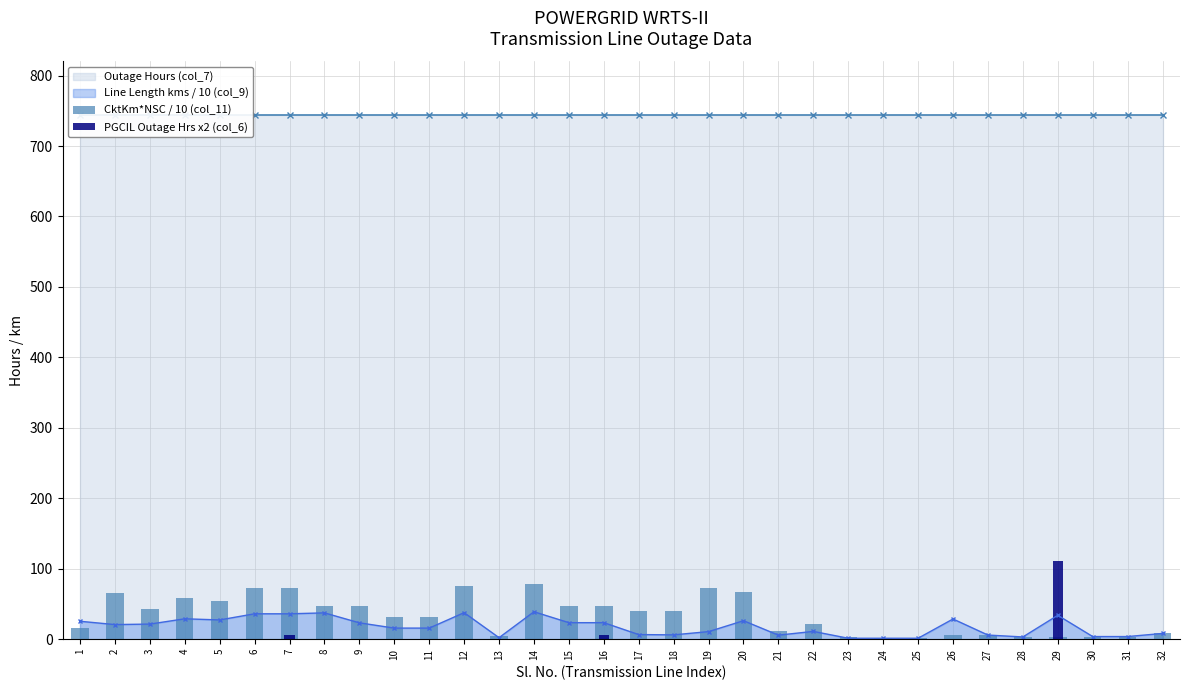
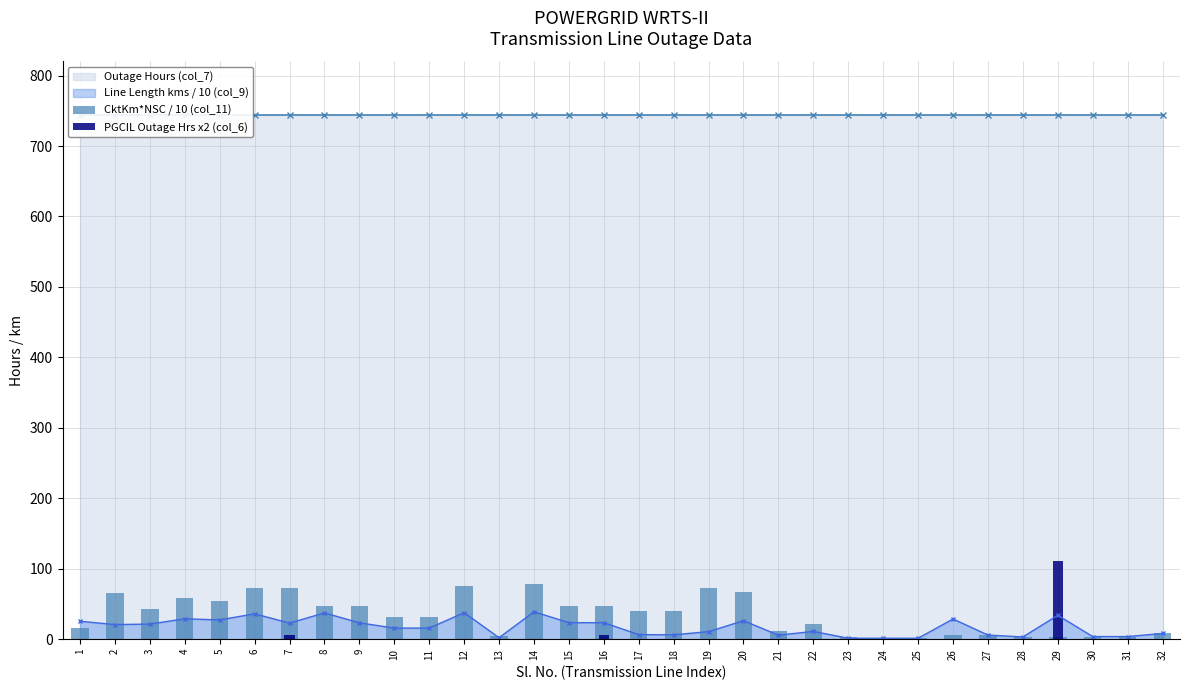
Line Length kms / 10 (col_9), 7: 40 -> 20
